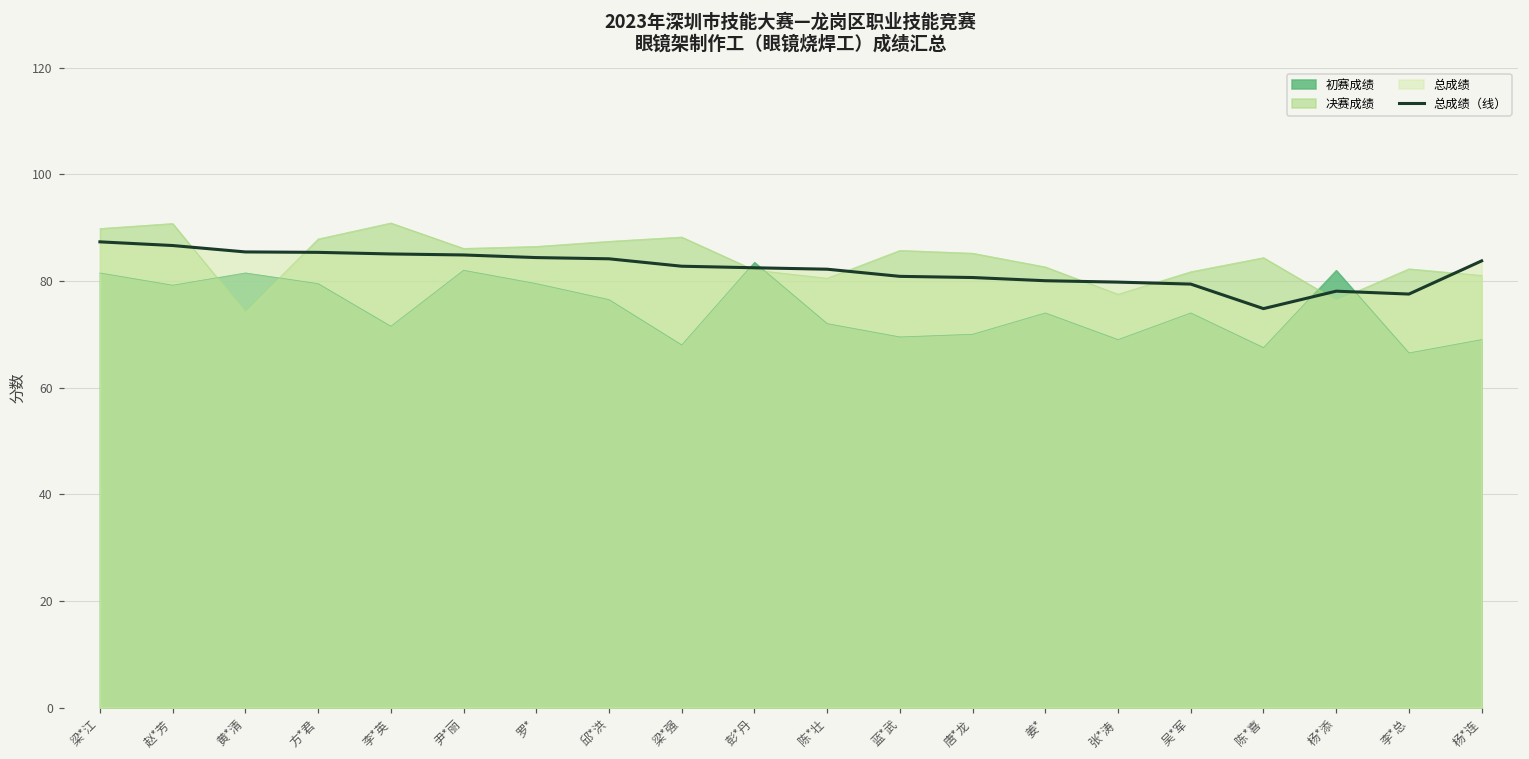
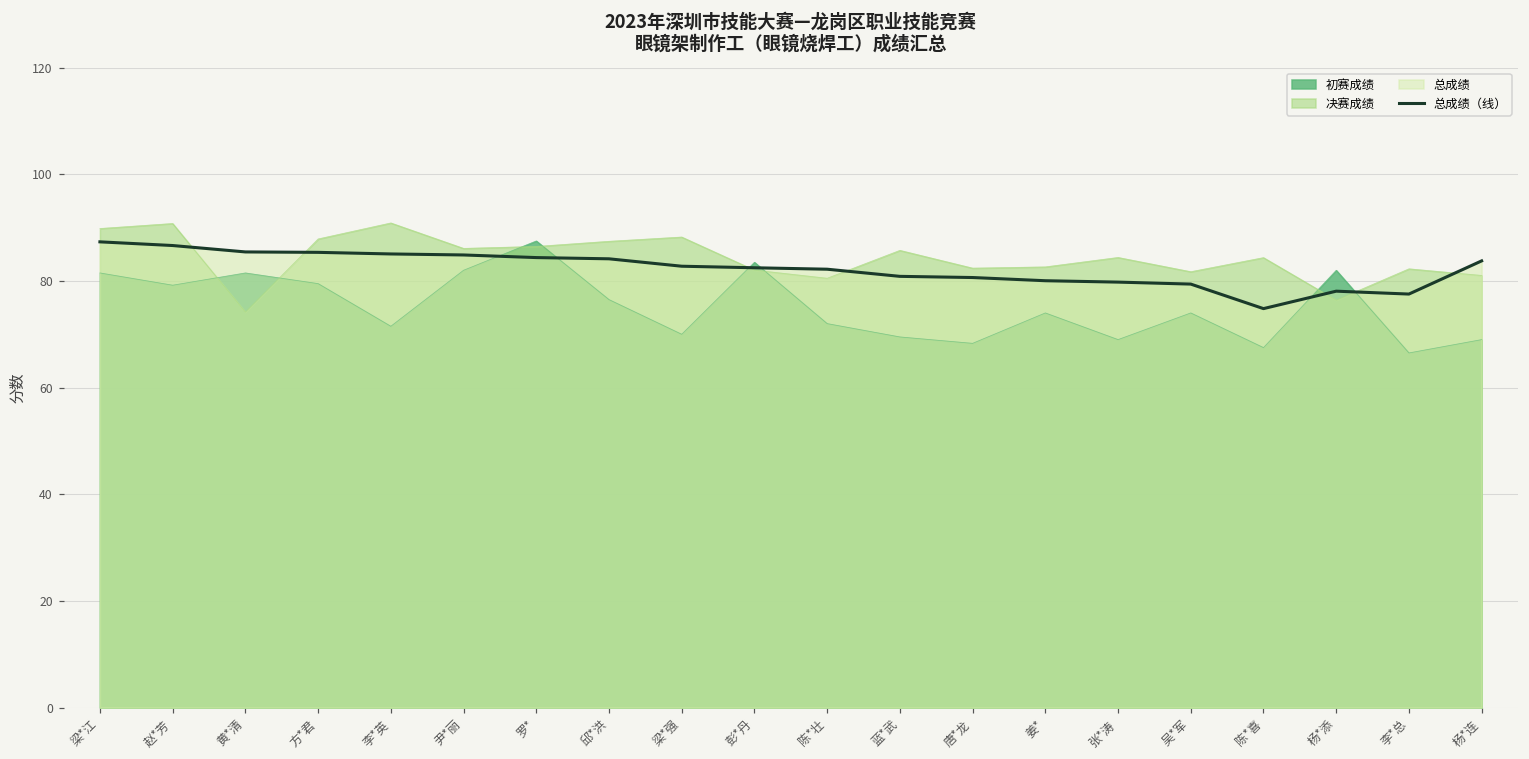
初赛成绩, 罗*: 80 -> 88
初赛成绩, 梁*强: 68 -> 70
初赛成绩, 唐*龙: 70 -> 68
决赛成绩, 唐*龙: 85 -> 82
决赛成绩, 张*涛: 78 -> 84
